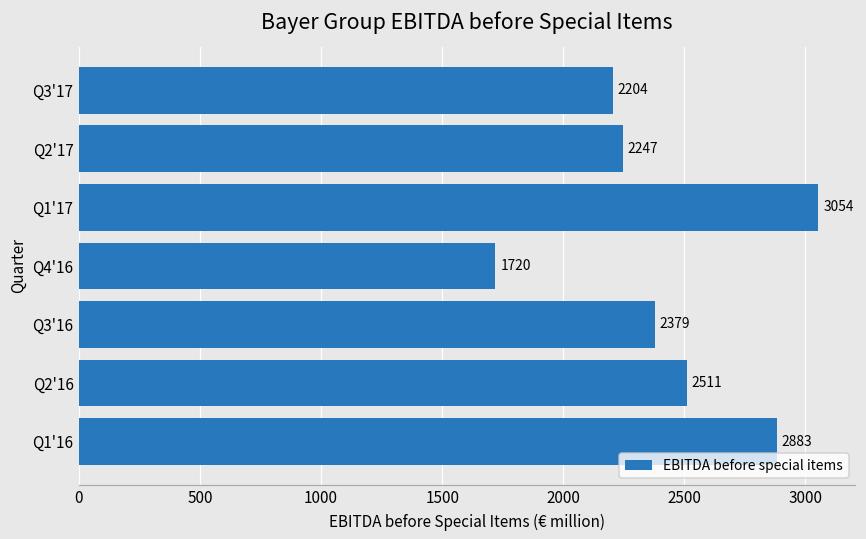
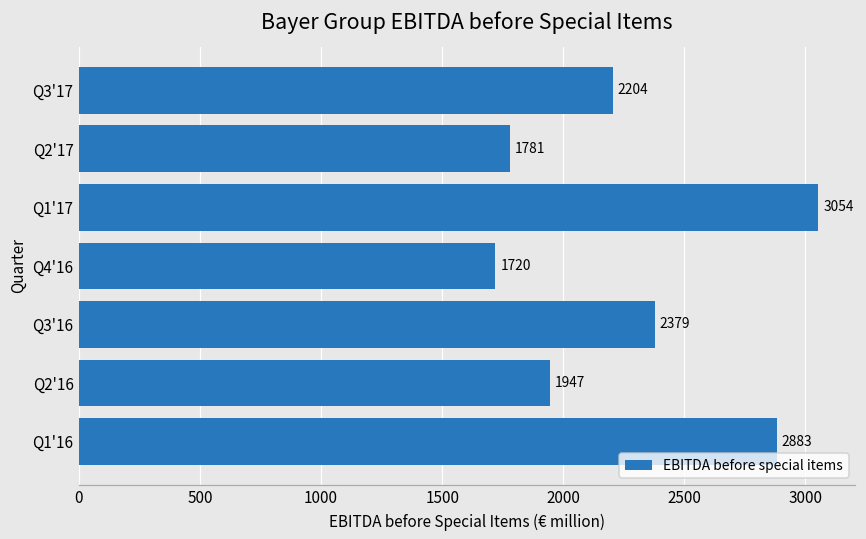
Q2'17: 2247 -> 1781
Q2'16: 2511 -> 1947
